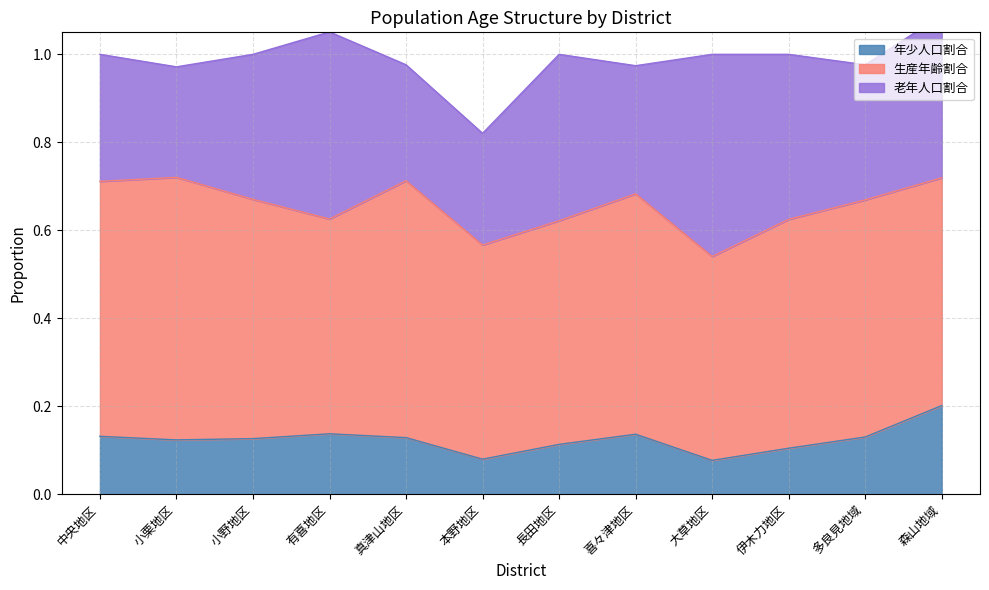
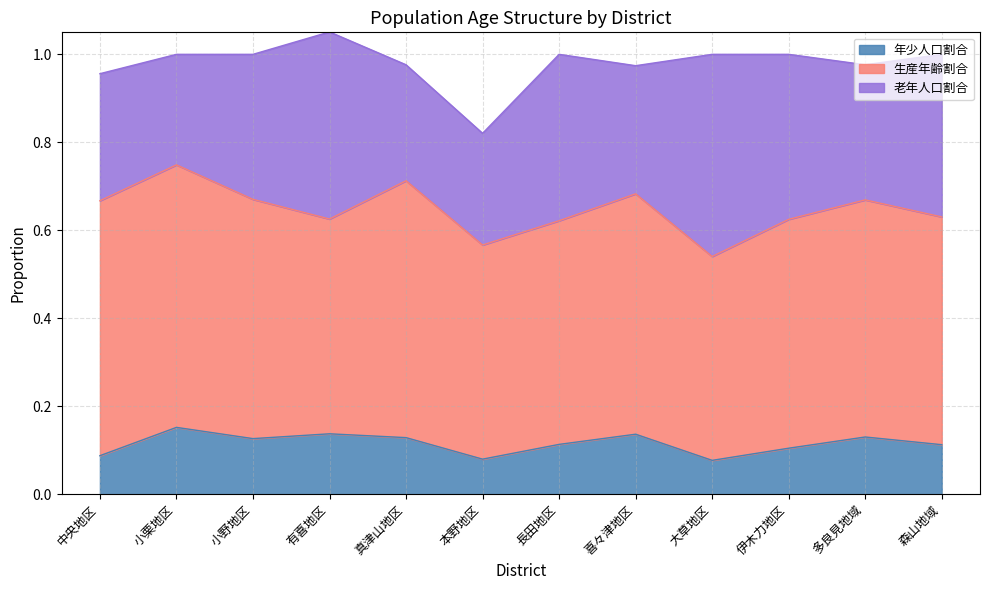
年少人口割合, 中央地区: 0.13 -> 0.09
年少人口割合, 小栗地区: 0.12 -> 0.15
年少人口割合, 森山地域: 0.20 -> 0.11
